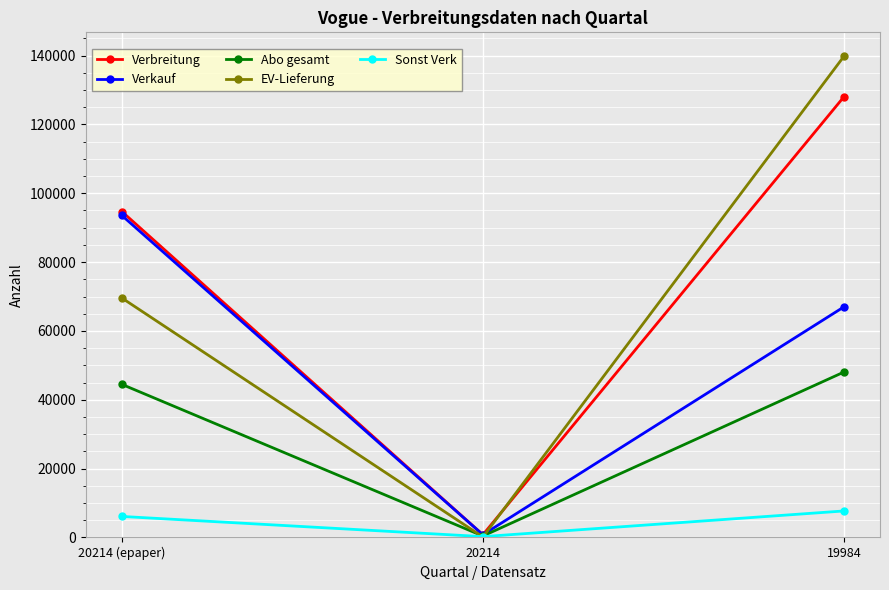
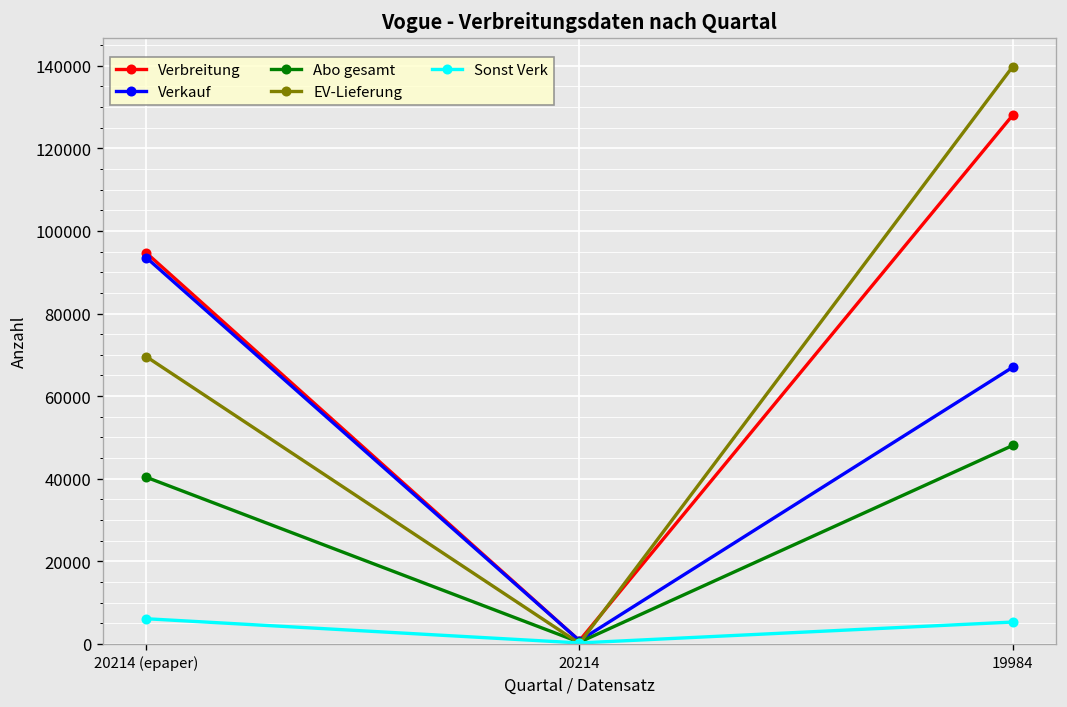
Abo gesamt, 20214 (epaper): 44000 -> 40000
Sonst Verk, 19984: 8000 -> 5000
